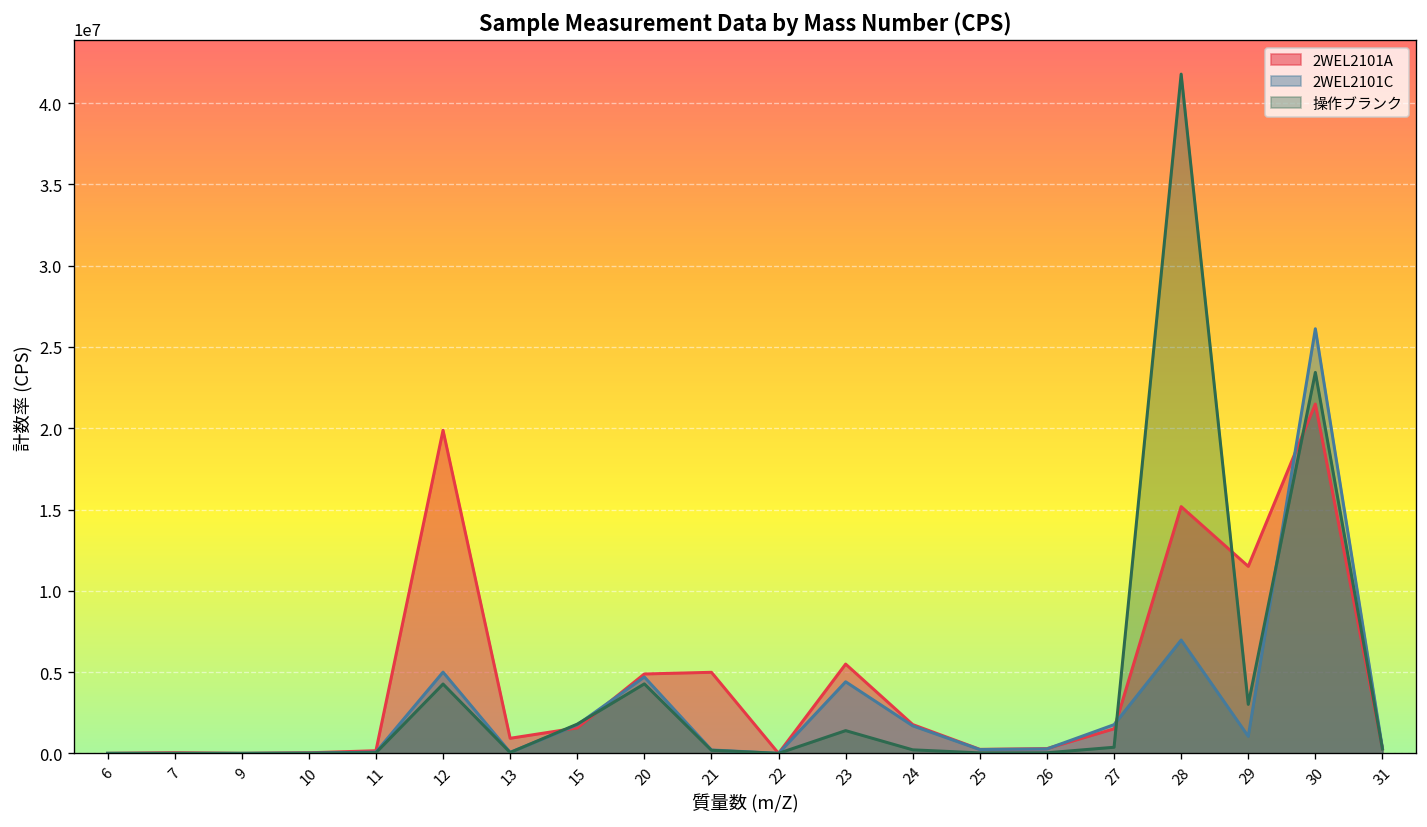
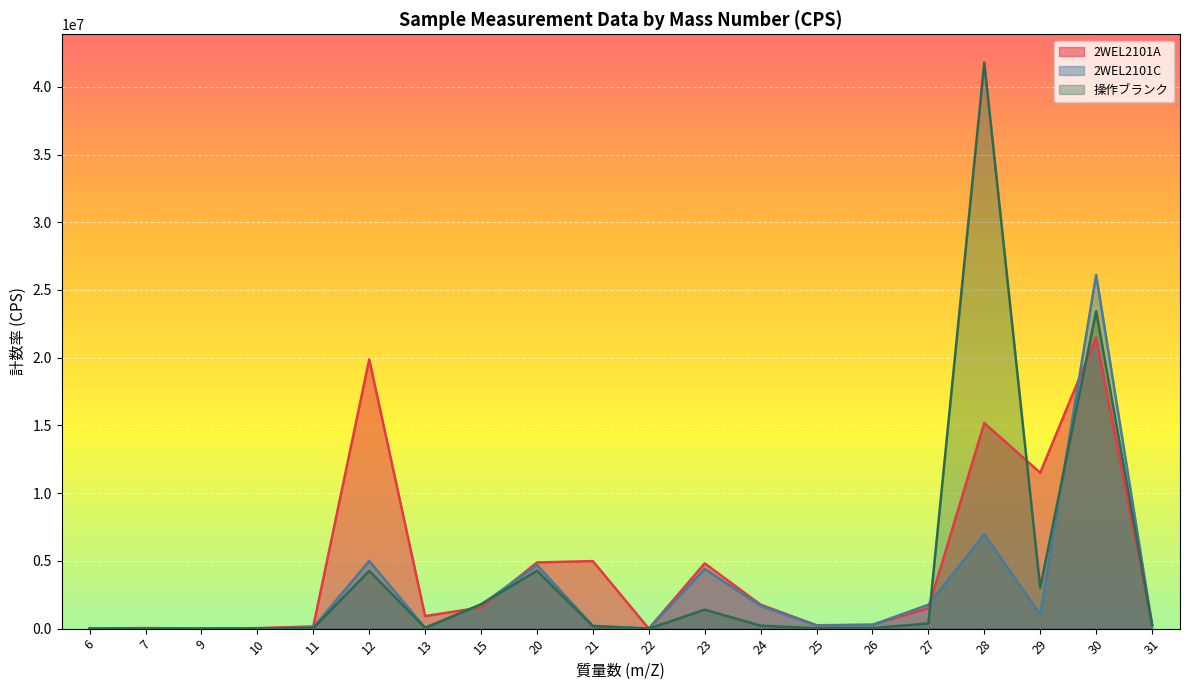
2WEL2101A, 23: 5500000 -> 4800000
